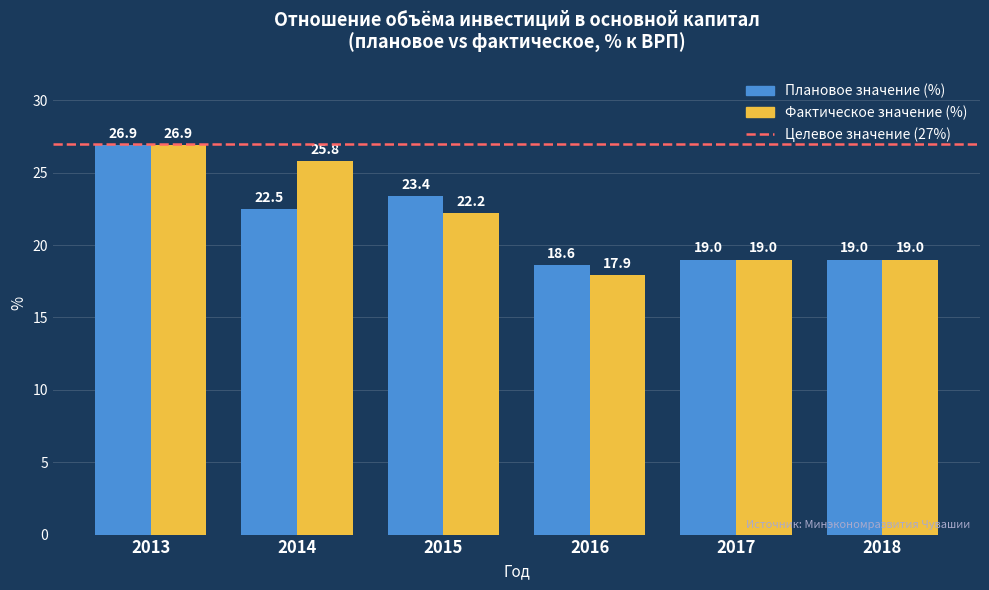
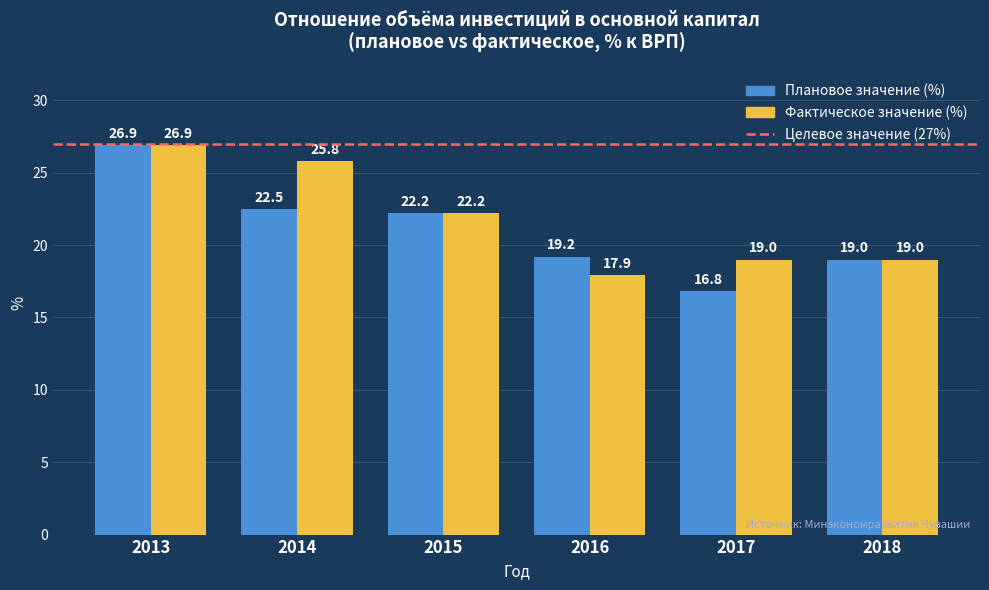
Плановое значение (%), 2015: 23.4 -> 22.2
Плановое значение (%), 2016: 18.6 -> 19.2
Плановое значение (%), 2017: 19.0 -> 16.8
